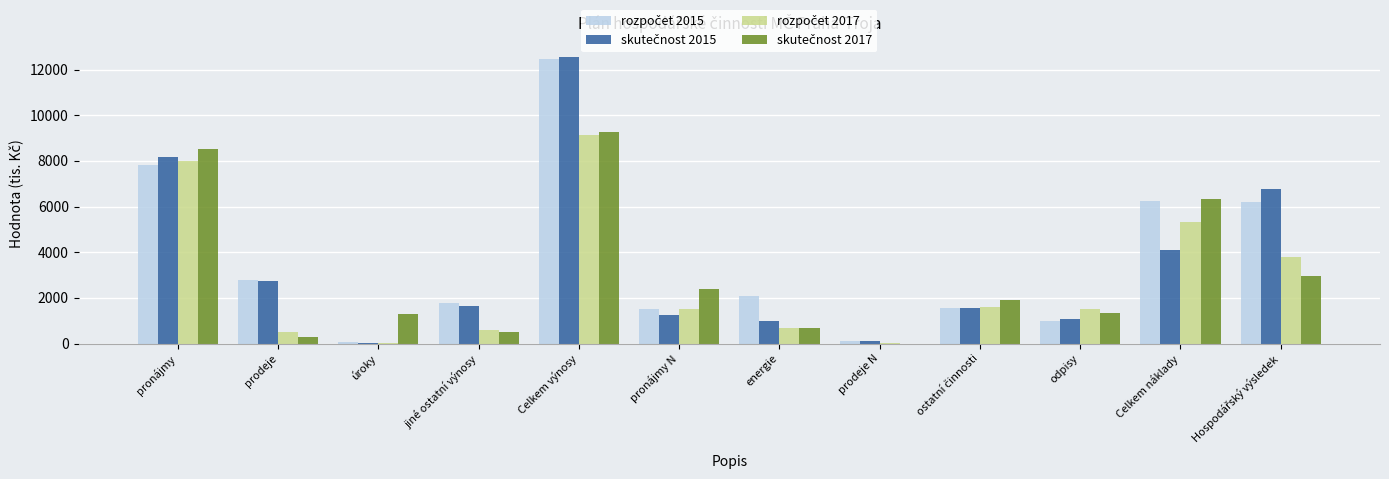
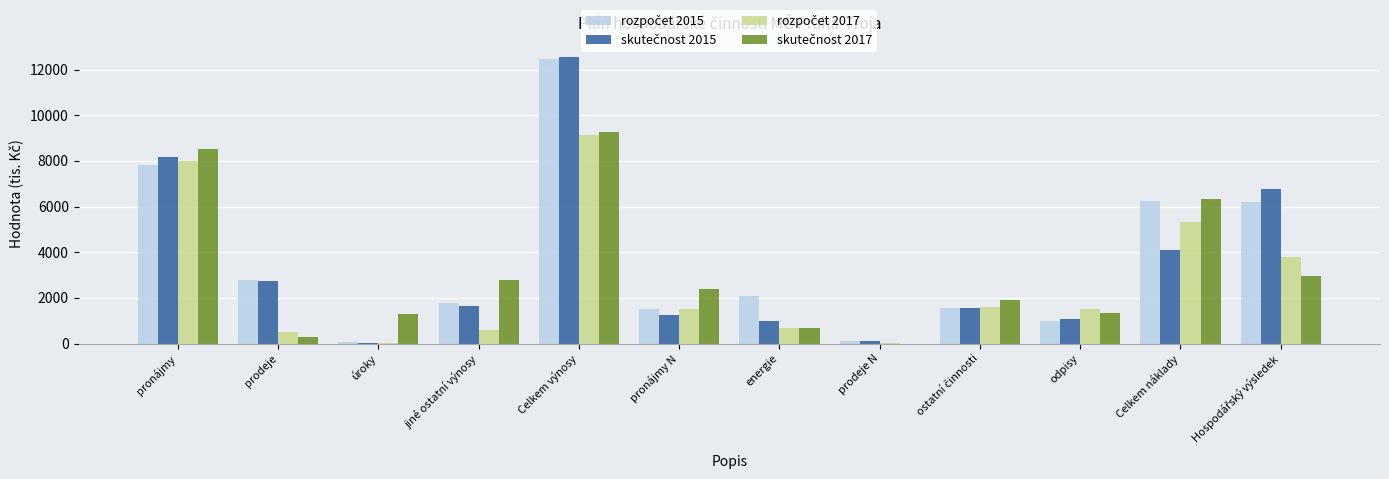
skutečnost 2017, jiné ostatní výnosy: 500 -> 2800
